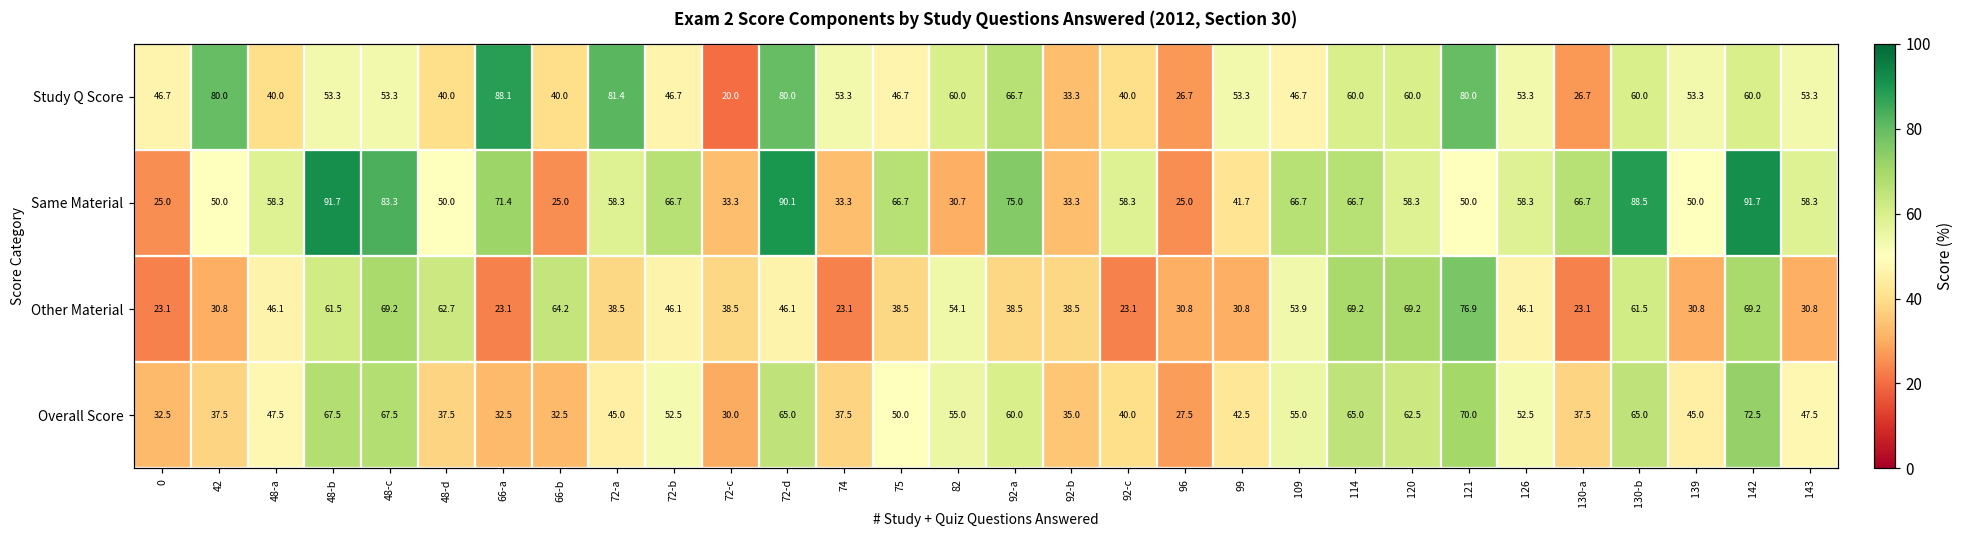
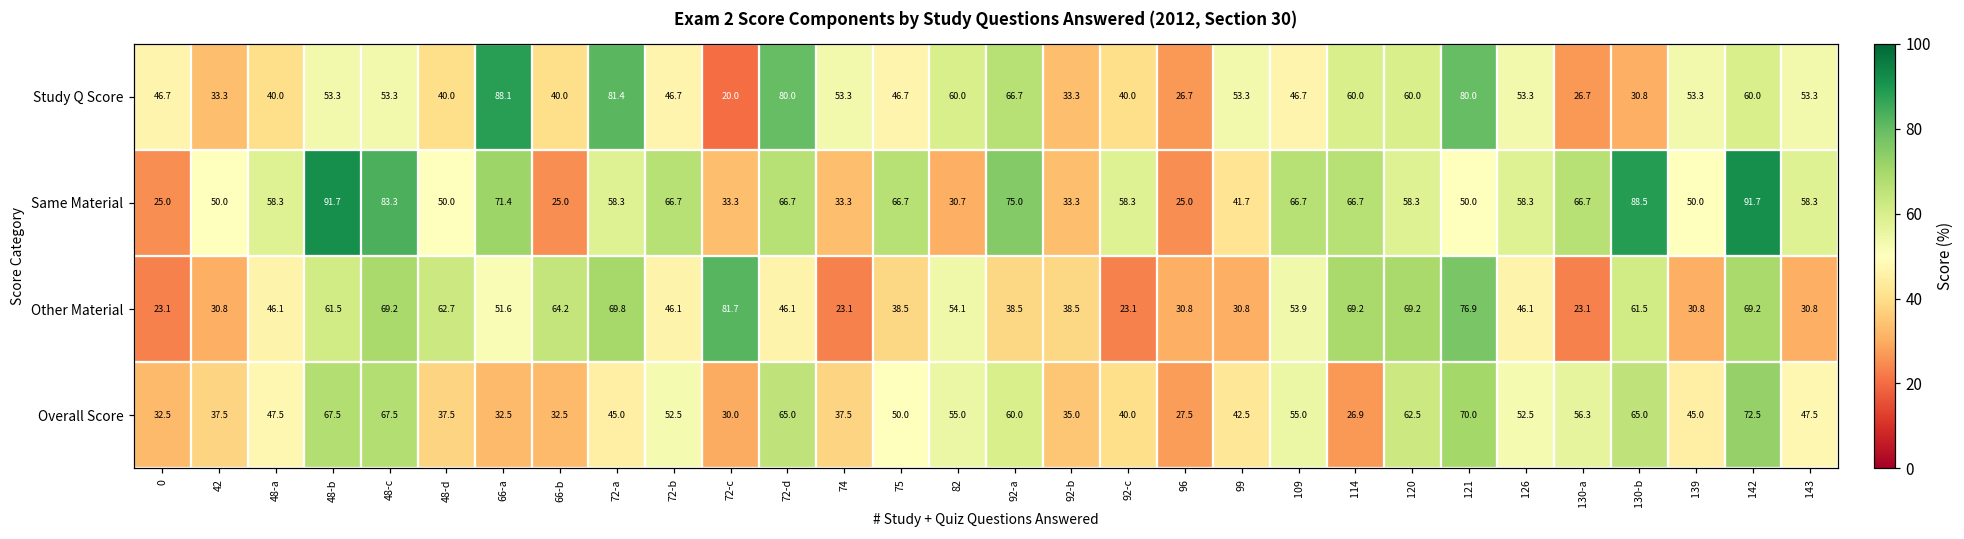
Study Q Score, 42: 80.0 -> 33.3
Study Q Score, 130-b: 60.0 -> 30.8
Same Material, 72-d: 90.1 -> 66.7
Other Material, 66-a: 23.1 -> 51.6
Other Material, 72-a: 38.5 -> 69.8
Other Material, 72-c: 38.5 -> 81.7
Overall Score, 114: 65.0 -> 26.9
Overall Score, 130-a: 37.5 -> 56.3
